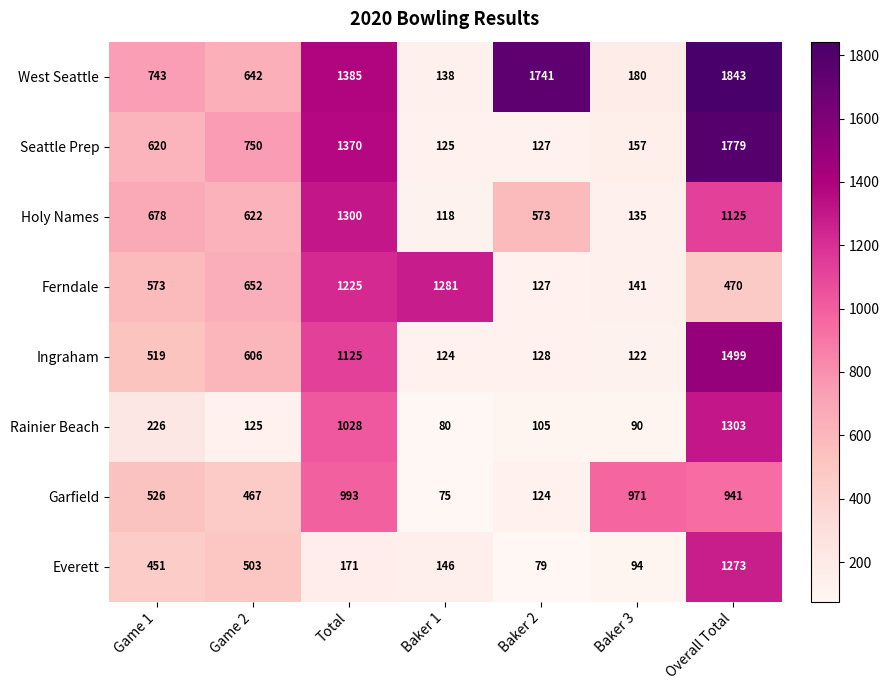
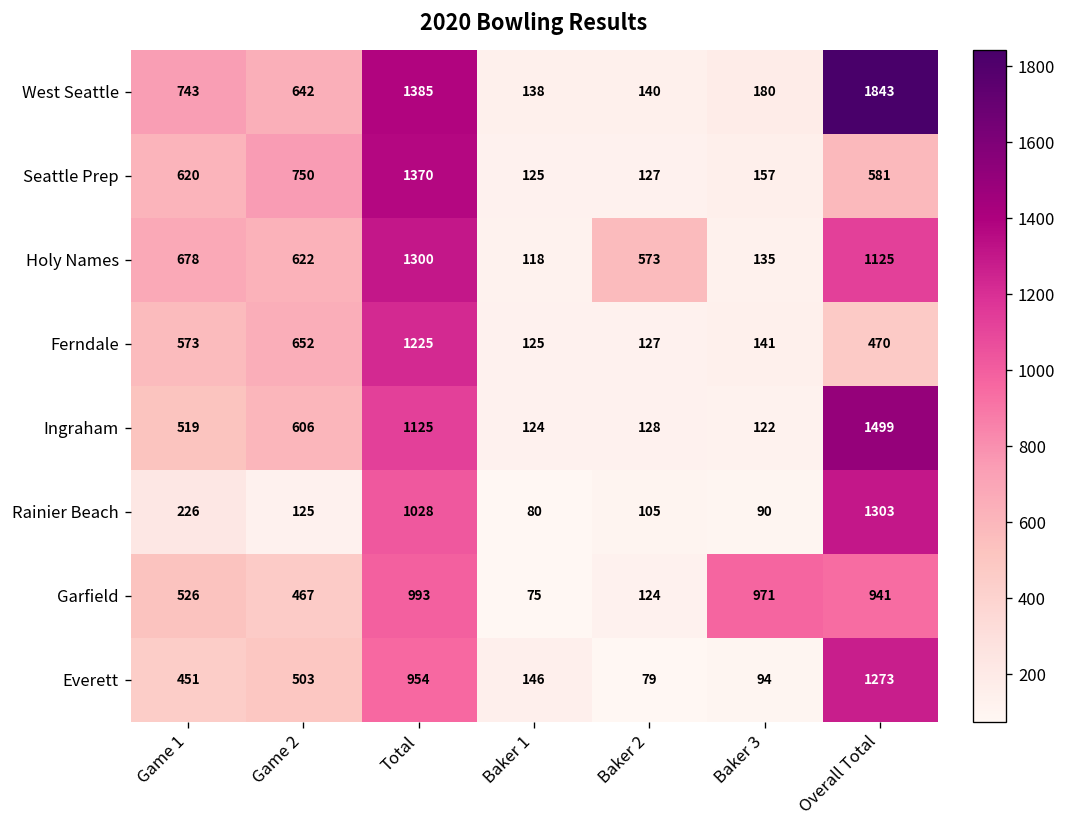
West Seattle, Baker 2: 1741 -> 140
Seattle Prep, Overall Total: 1779 -> 581
Ferndale, Baker 1: 1281 -> 125
Everett, Total: 171 -> 954
